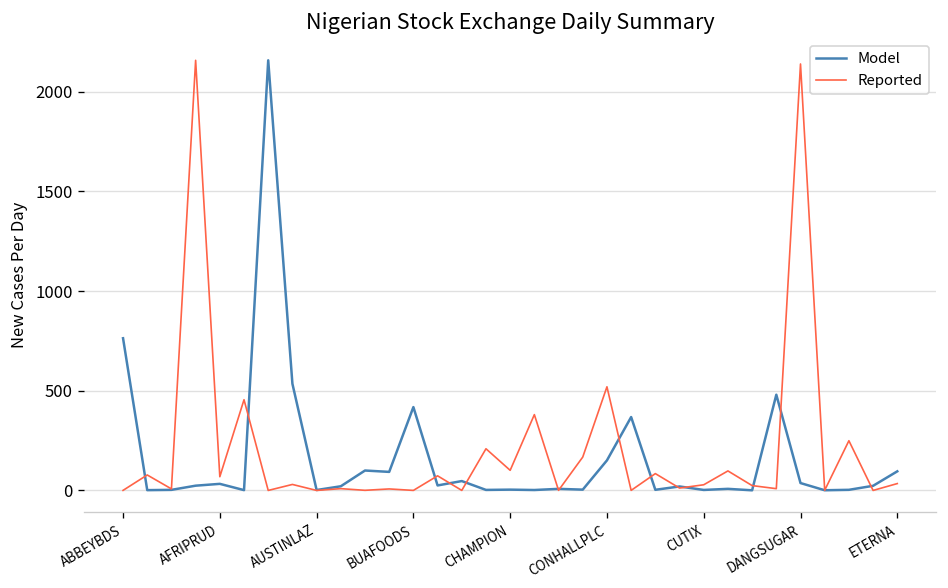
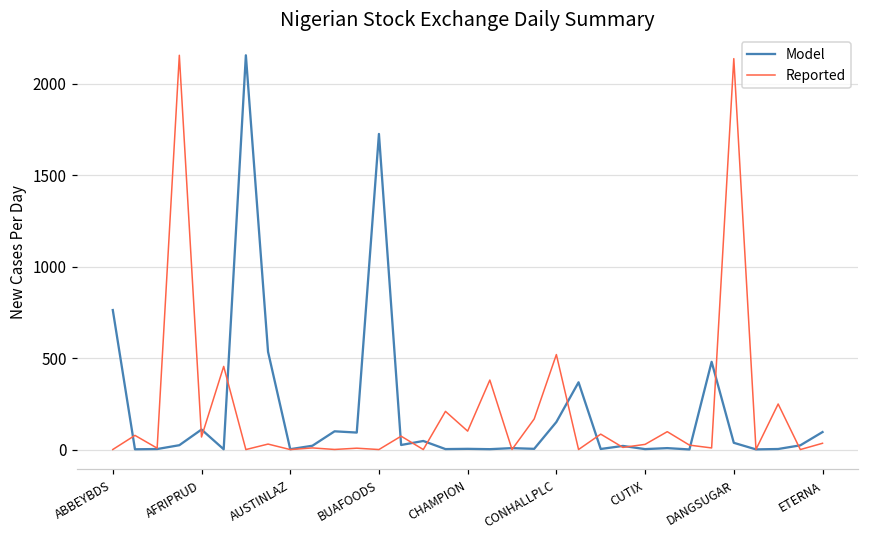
Model, AFRIPRUD: 30 -> 110
Model, BUAFOODS: 420 -> 1730
